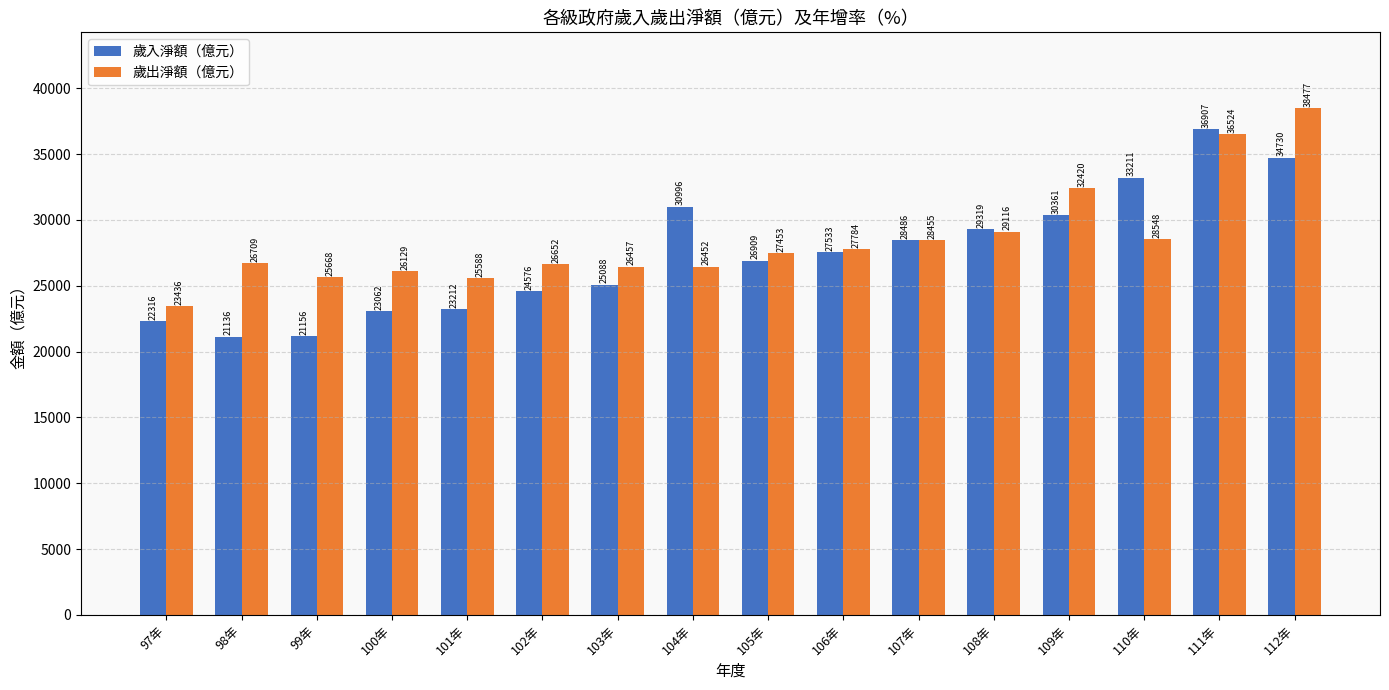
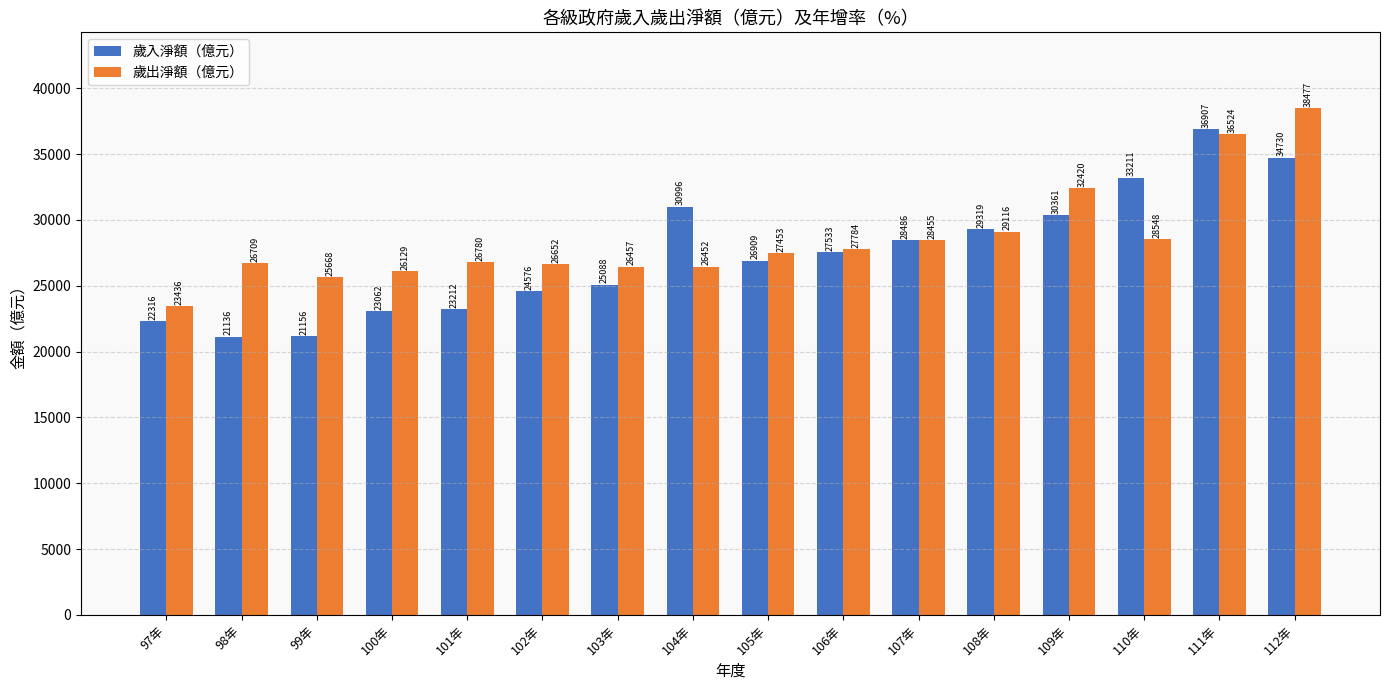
歲出淨額（億元）, 101年: 25588 -> 26780
